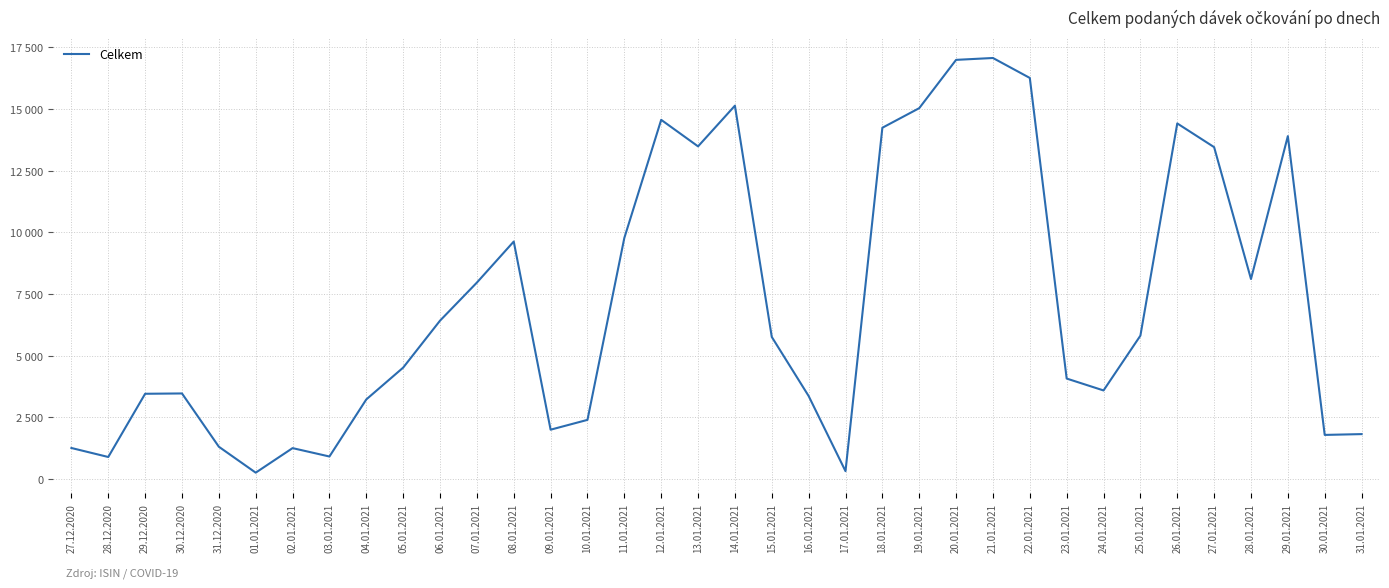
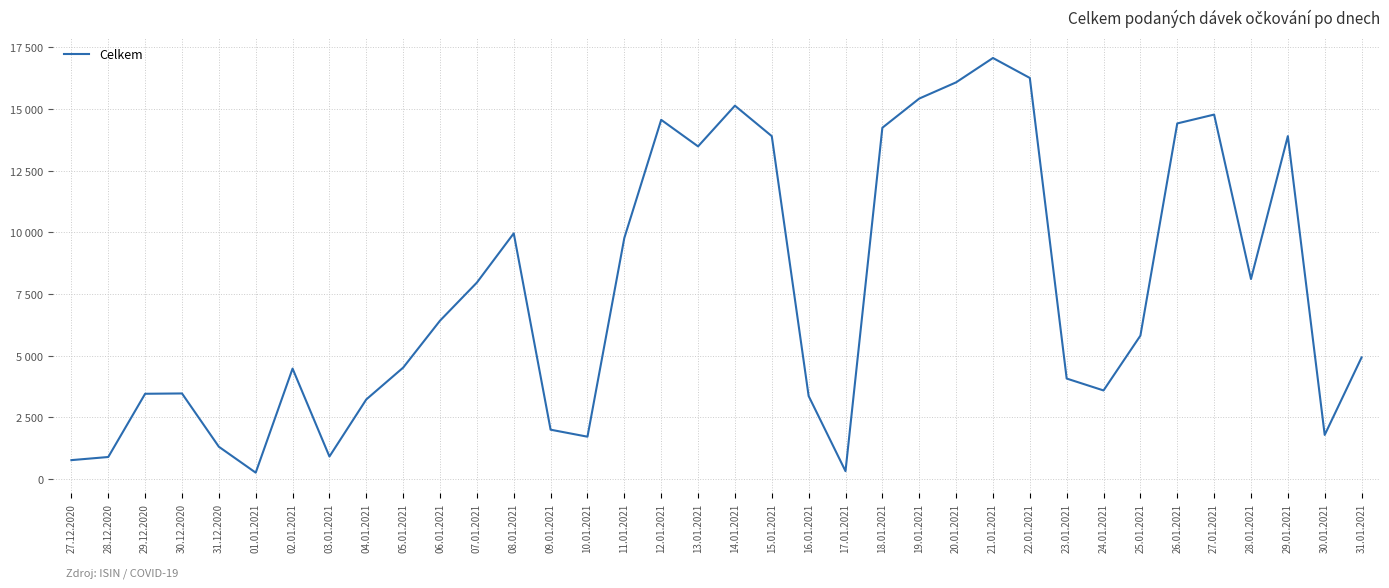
27.12.2020: 1300 -> 800
02.01.2021: 1300 -> 4500
08.01.2021: 9600 -> 10000
10.01.2021: 2400 -> 1700
15.01.2021: 5800 -> 13900
19.01.2021: 15000 -> 15400
20.01.2021: 17000 -> 16100
27.01.2021: 13500 -> 14800
31.01.2021: 1800 -> 4900
